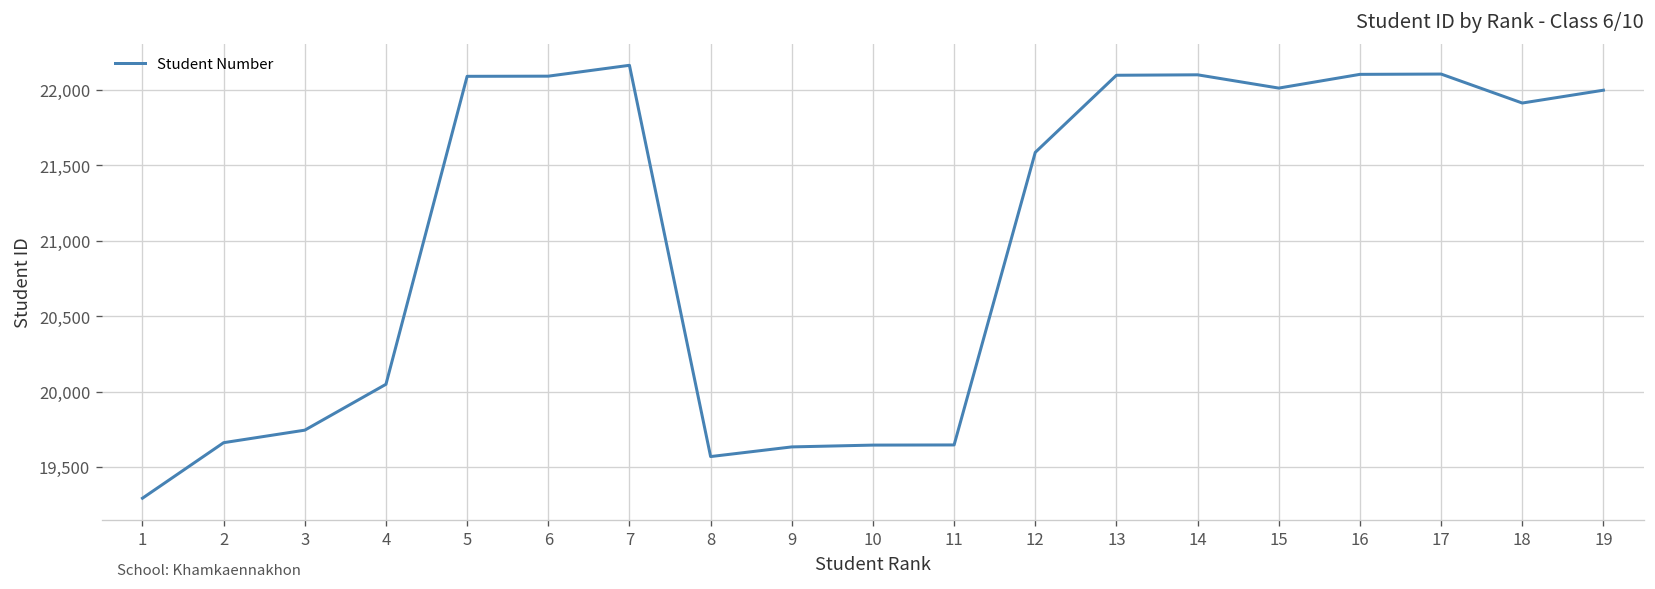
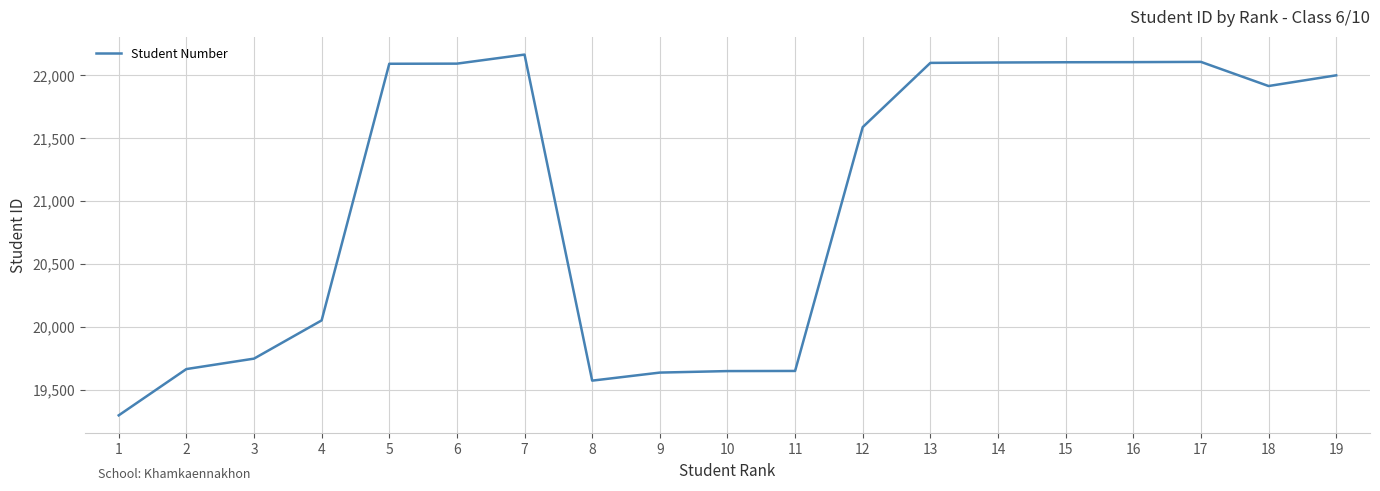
15: 22,010 -> 22,100
